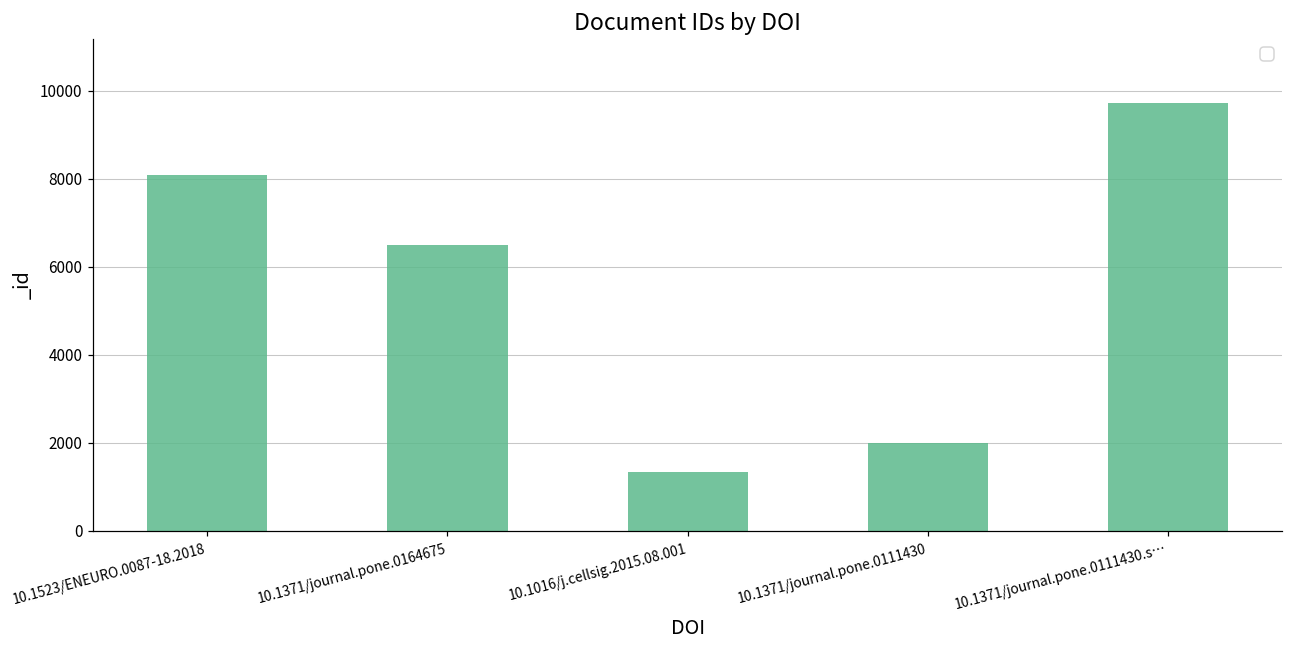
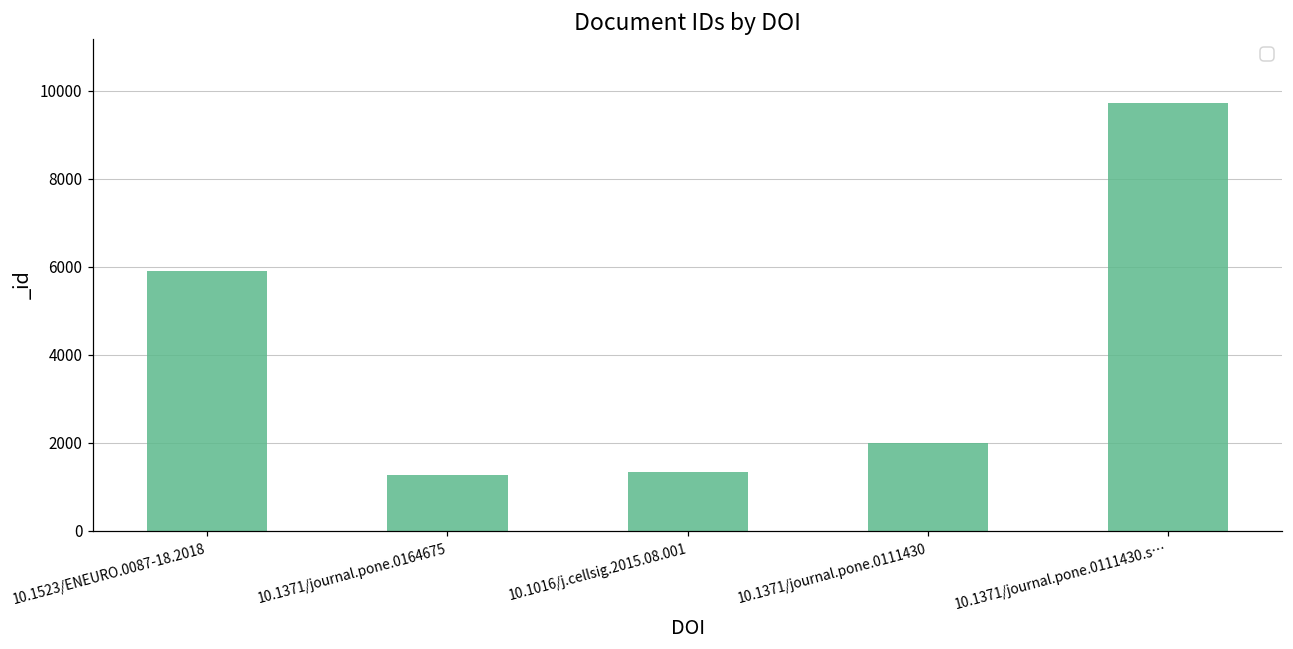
10.1523/ENEURO.0087-18.2018: 8100 -> 5900
10.1371/journal.pone.0164675: 6500 -> 1300
